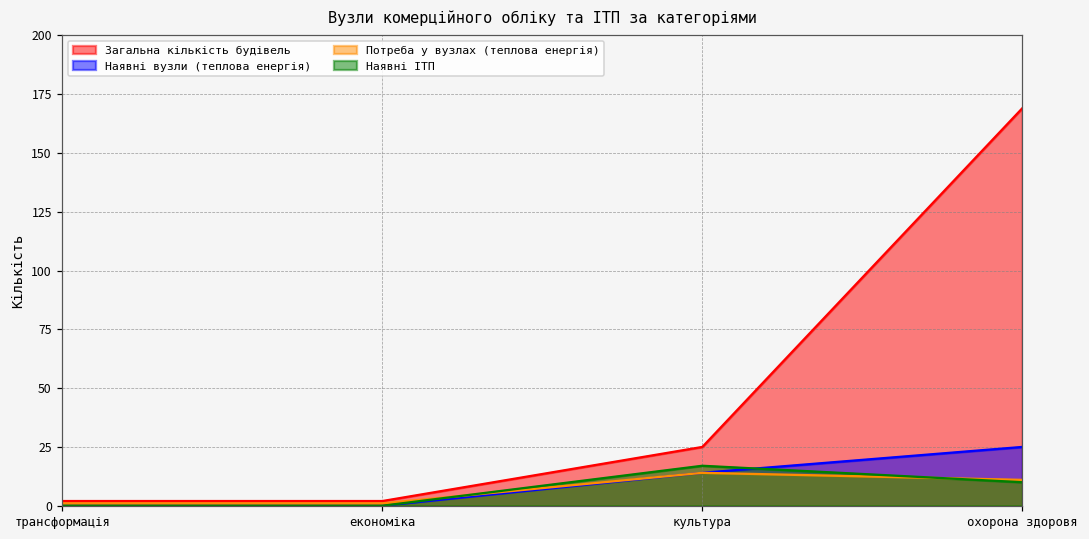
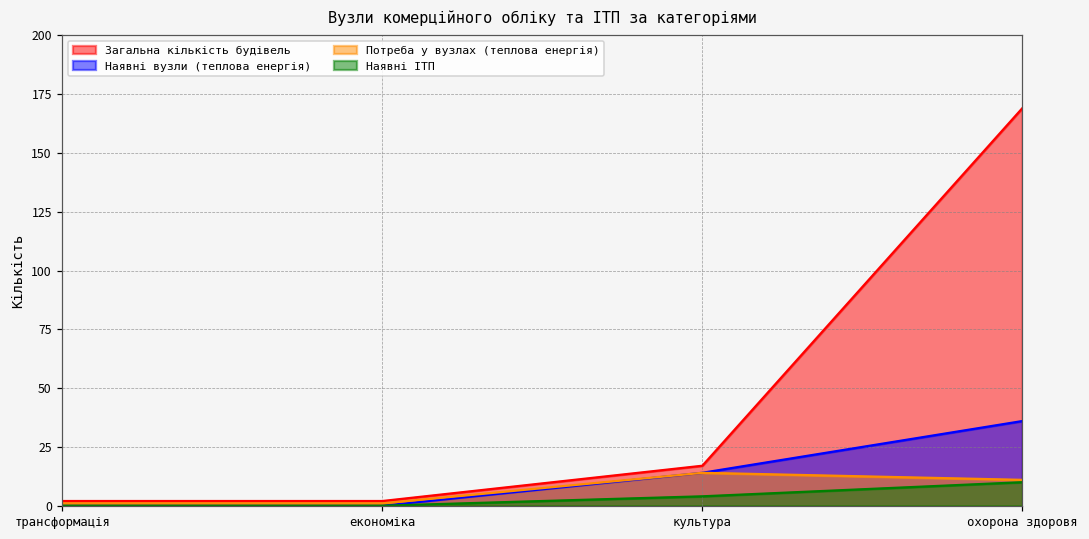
Загальна кількість будівель, культура: 25 -> 17
Наявні ІТП, культура: 17 -> 4
Наявні вузли (теплова енергія), охорона здоровя: 25 -> 36
